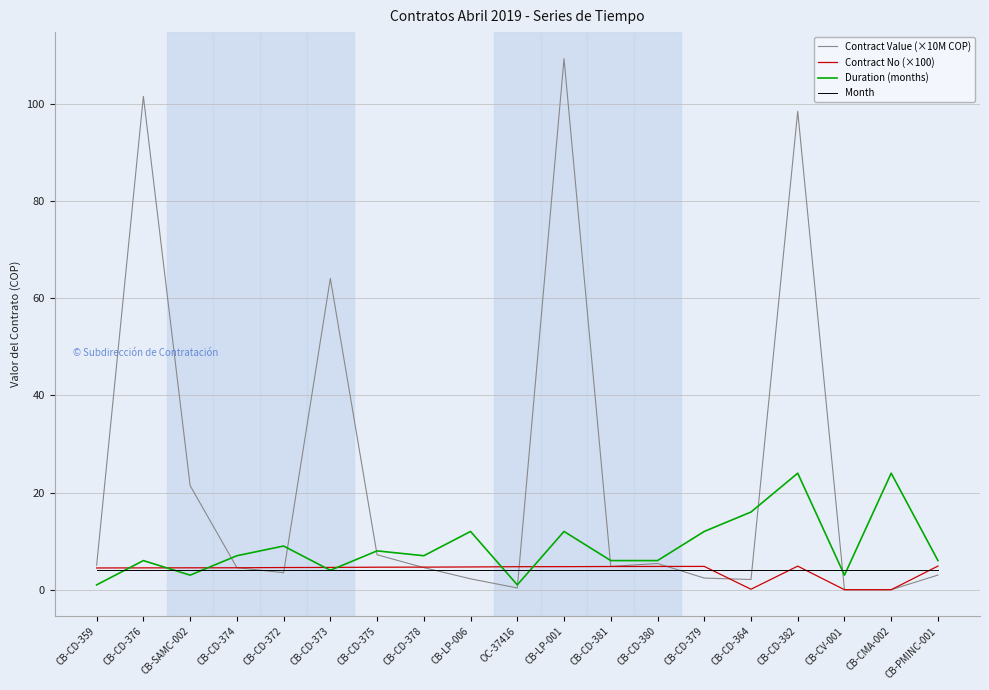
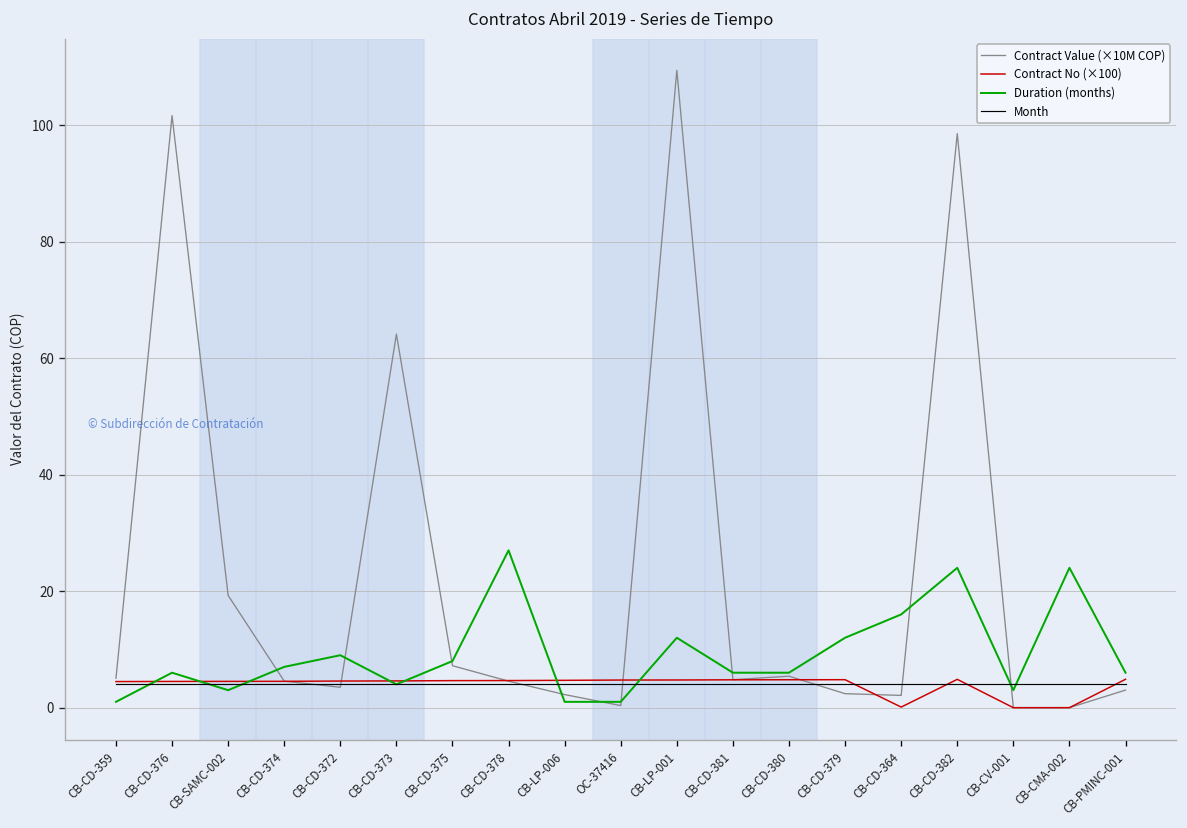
Contract Value (×10M COP), CB-SAMC-002: 21 -> 19
Duration (months), CB-CD-378: 7 -> 27
Duration (months), CB-LP-006: 12 -> 1
